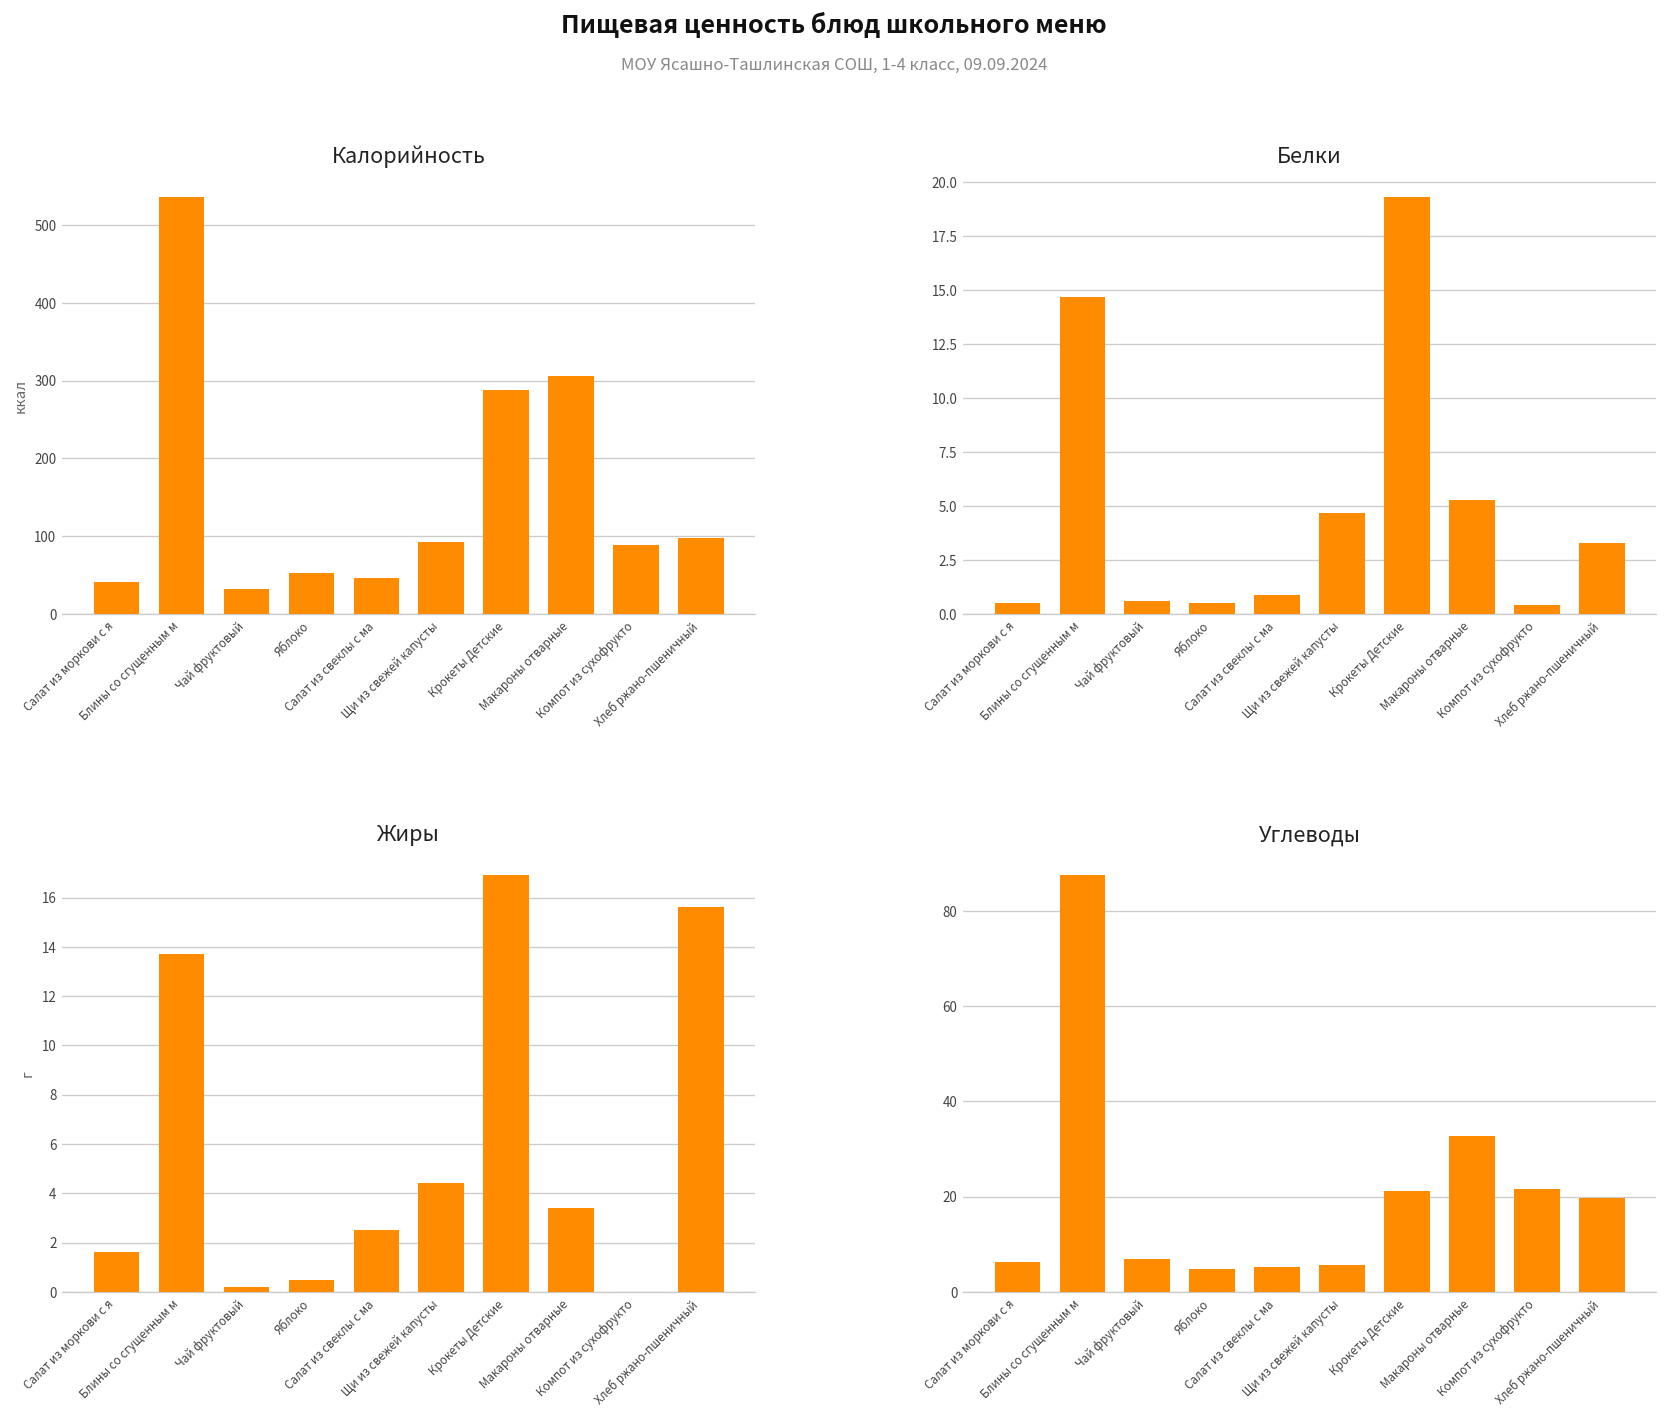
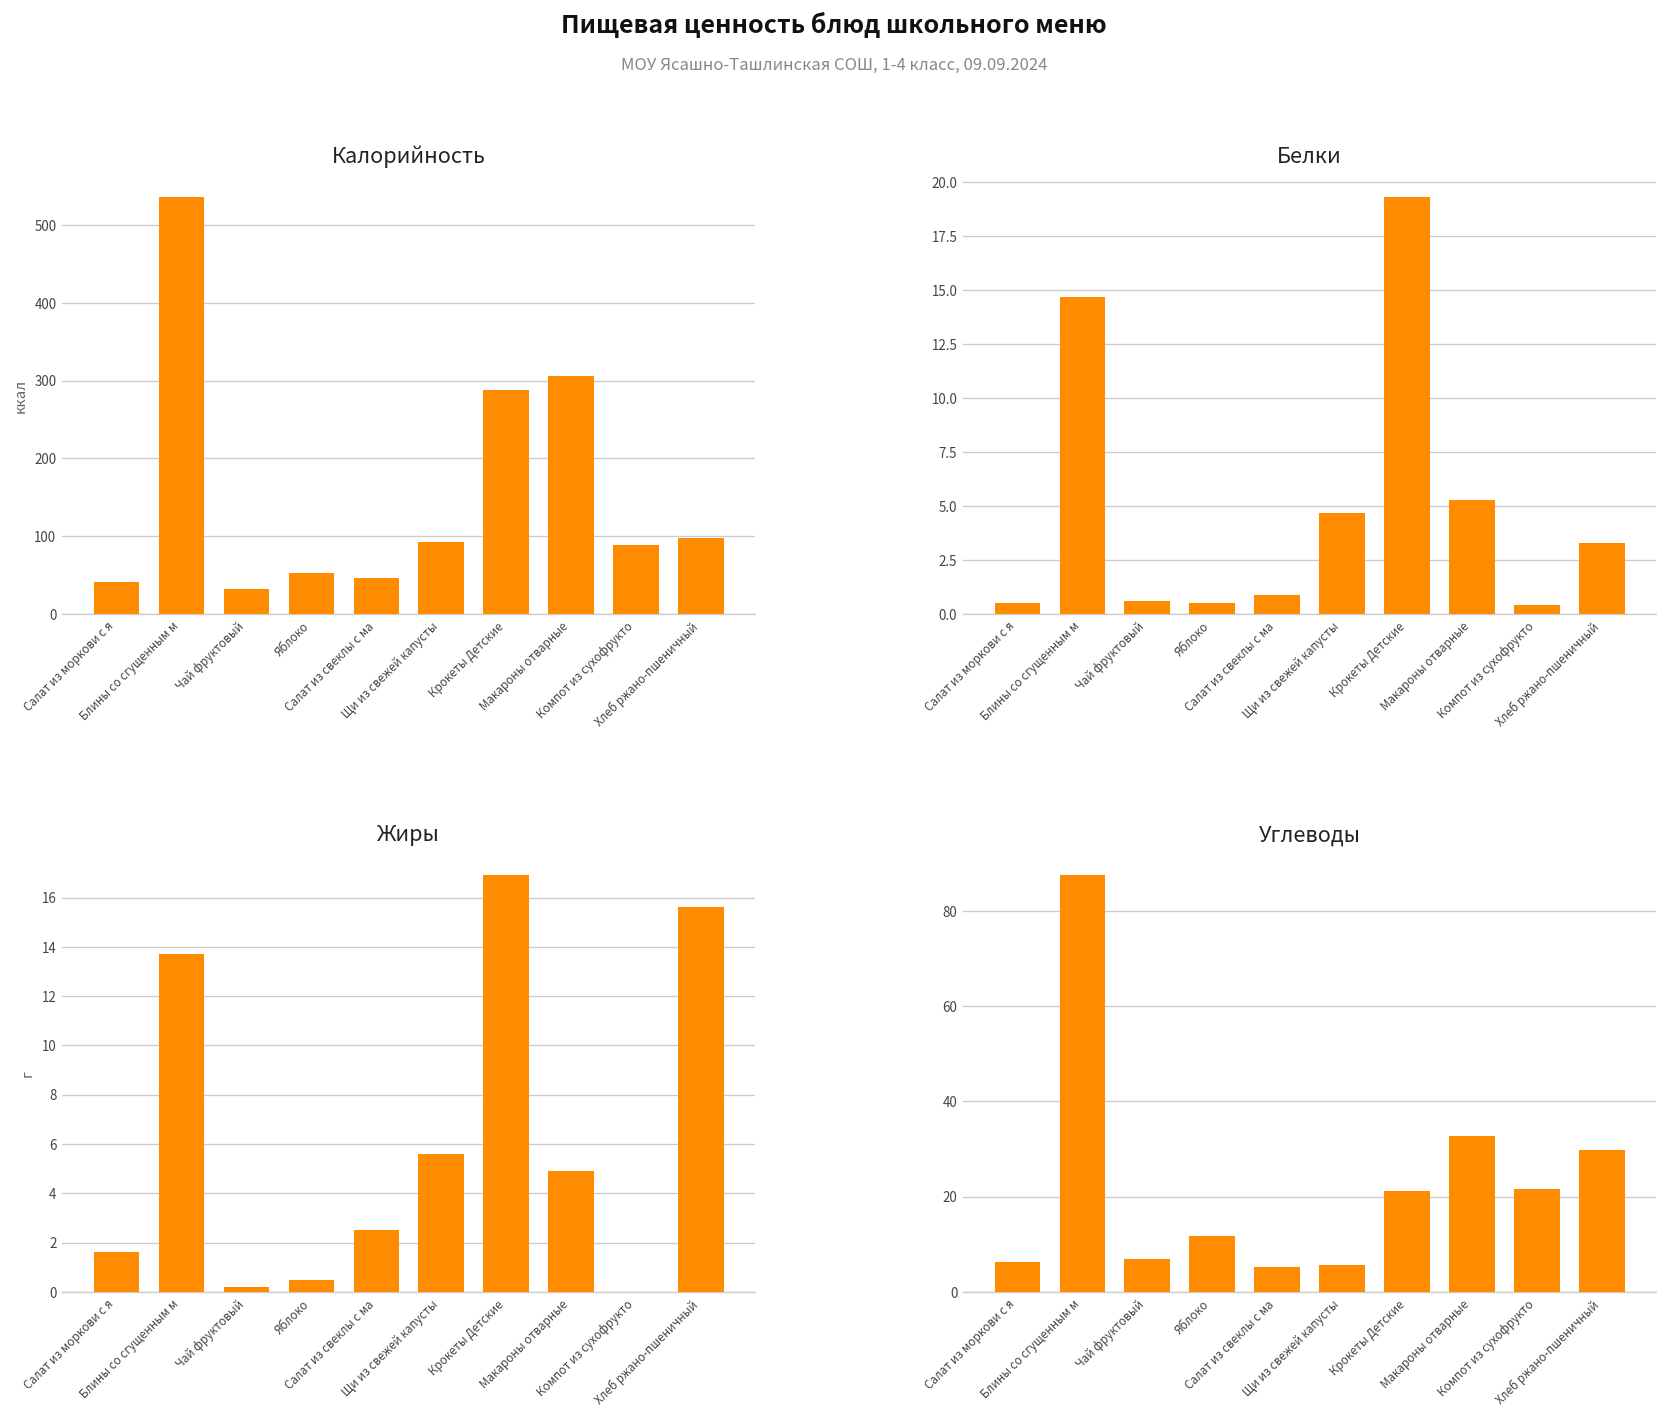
Жиры, Щи из свежей капусты: 4.4 -> 5.6
Жиры, Макароны отварные: 3.4 -> 4.9
Углеводы, Яблоко: 5 -> 12
Углеводы, Хлеб ржано-пшеничный: 20 -> 30
